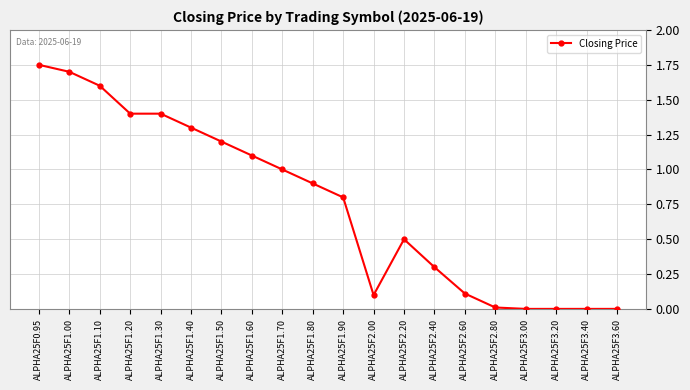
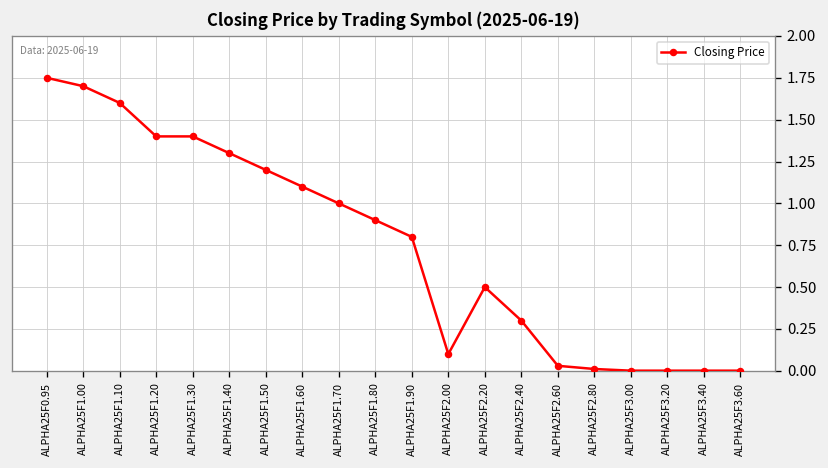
ALPHA25F2.60: 0.11 -> 0.03
